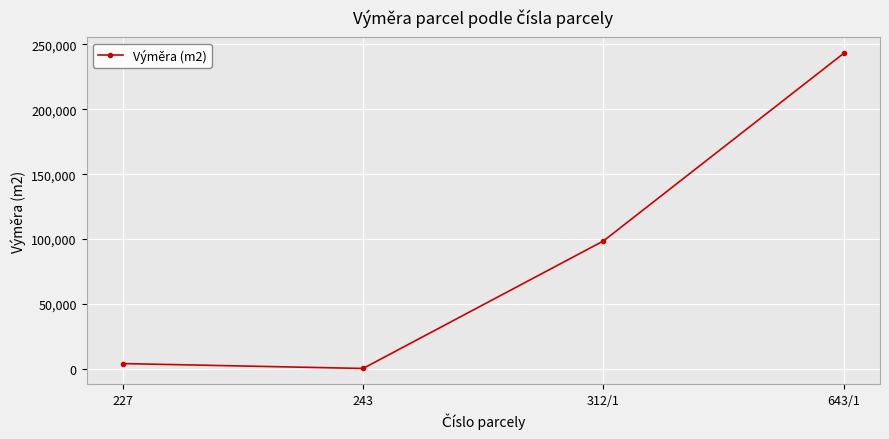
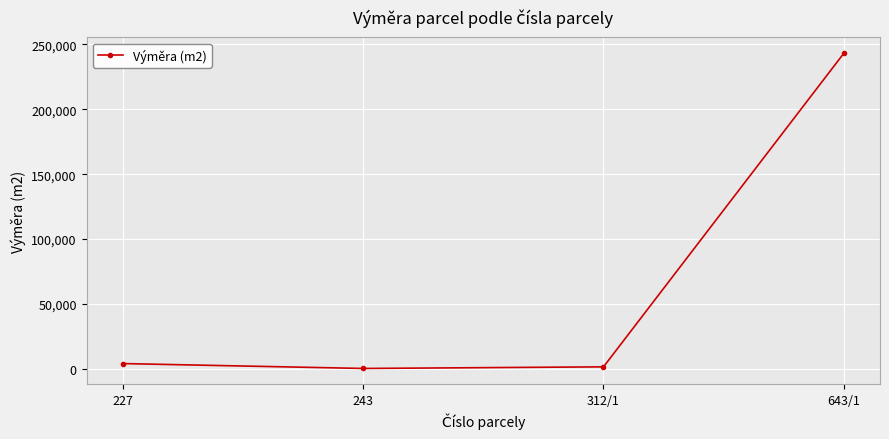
312/1: 99,000 -> 2,000
